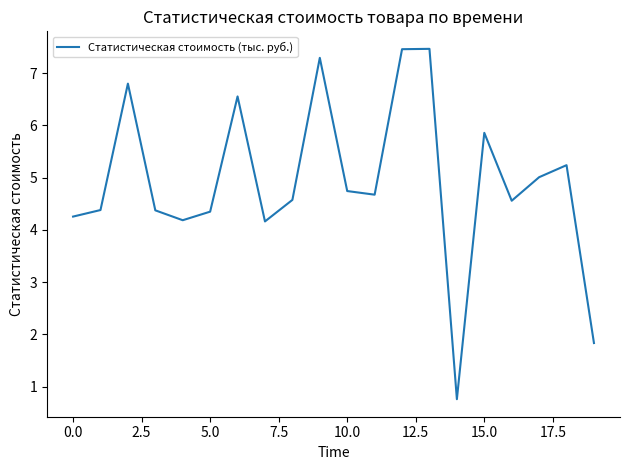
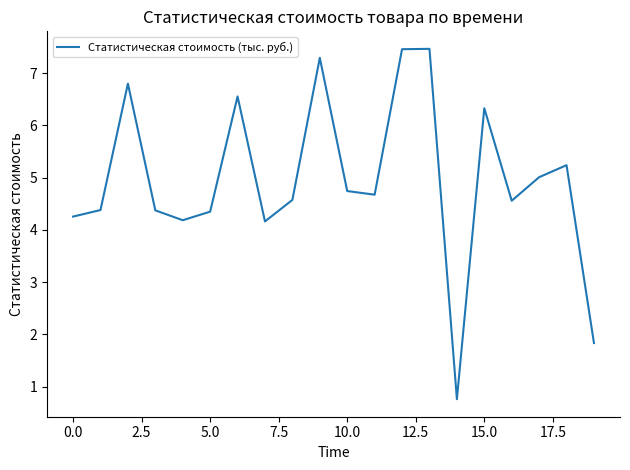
15.0: 5.9 -> 6.3
